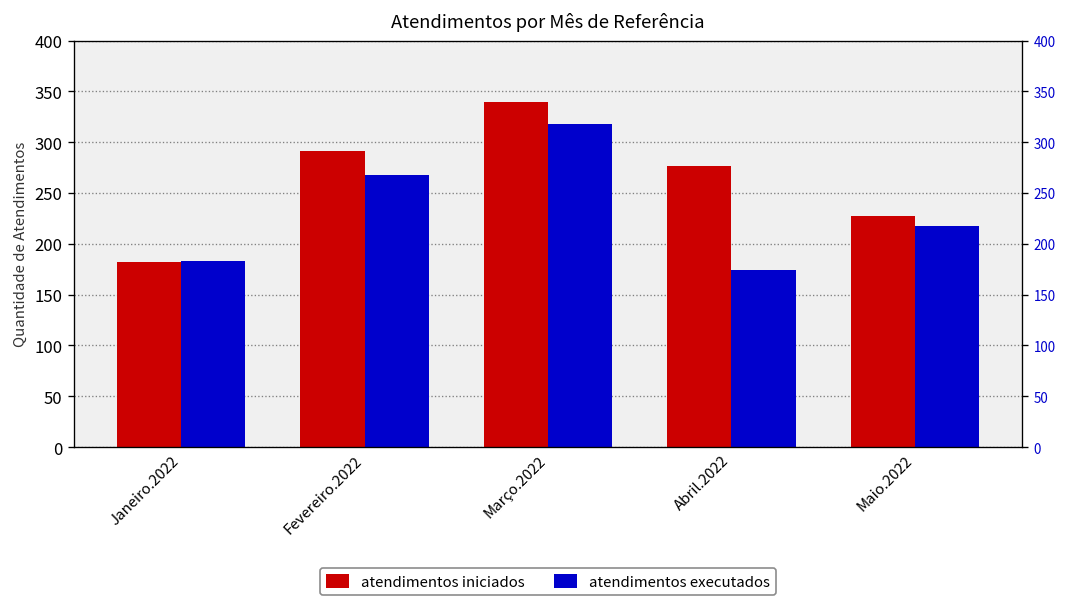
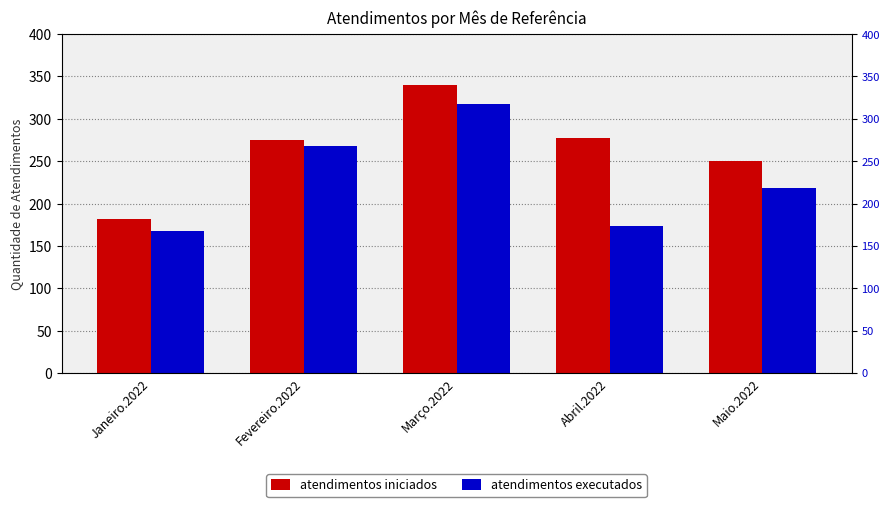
atendimentos executados, Janeiro.2022: 180 -> 170
atendimentos iniciados, Fevereiro.2022: 290 -> 280
atendimentos iniciados, Maio.2022: 230 -> 250
